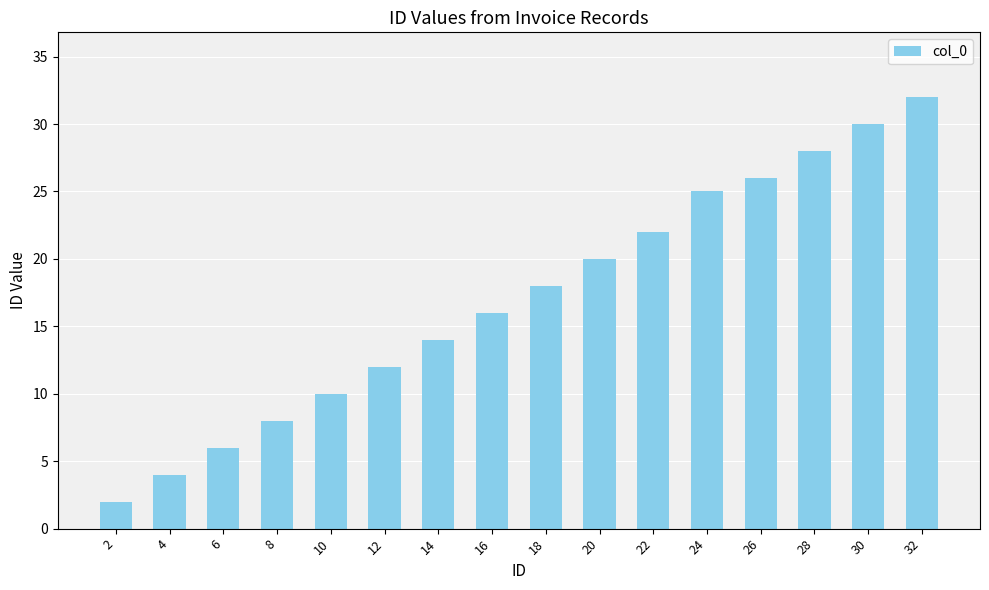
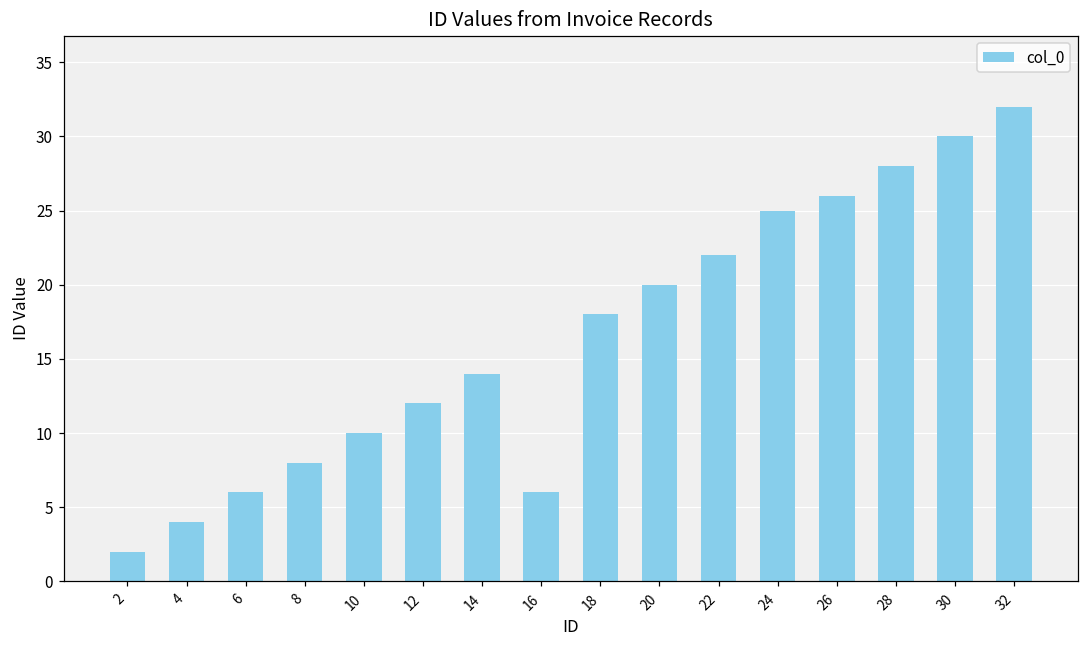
16: 16 -> 6
